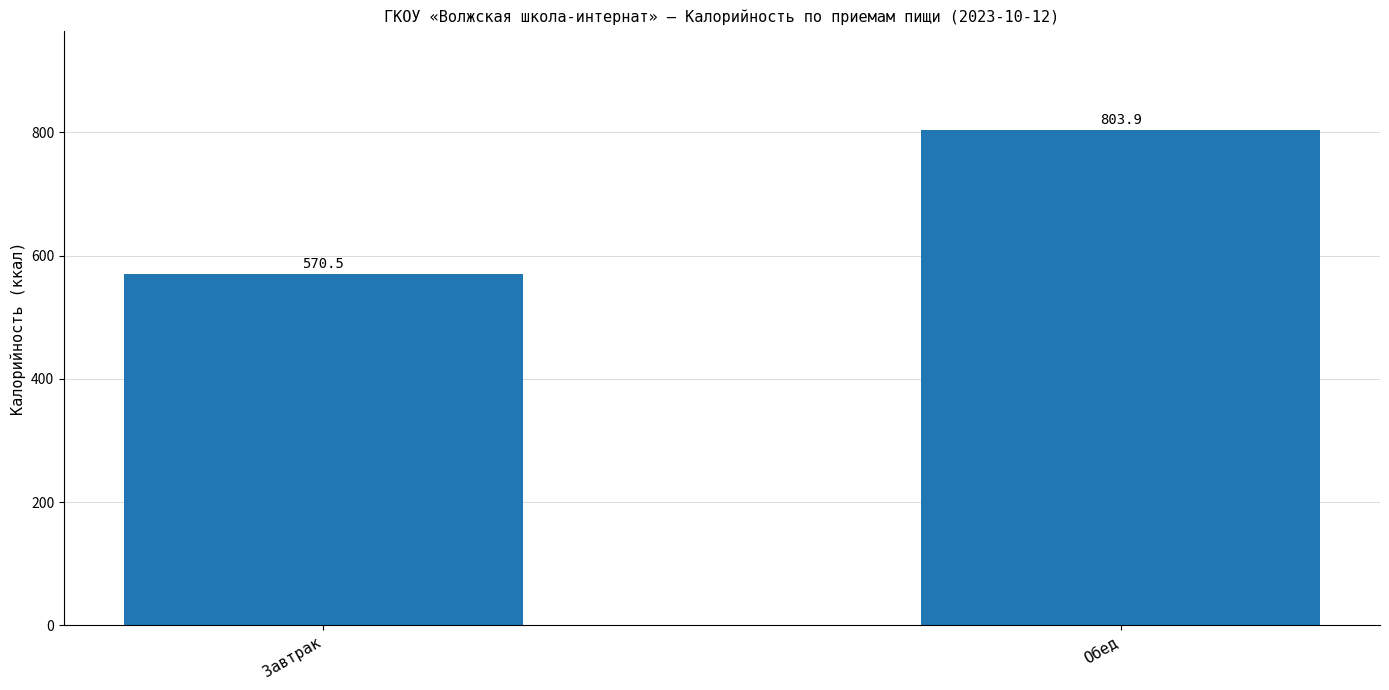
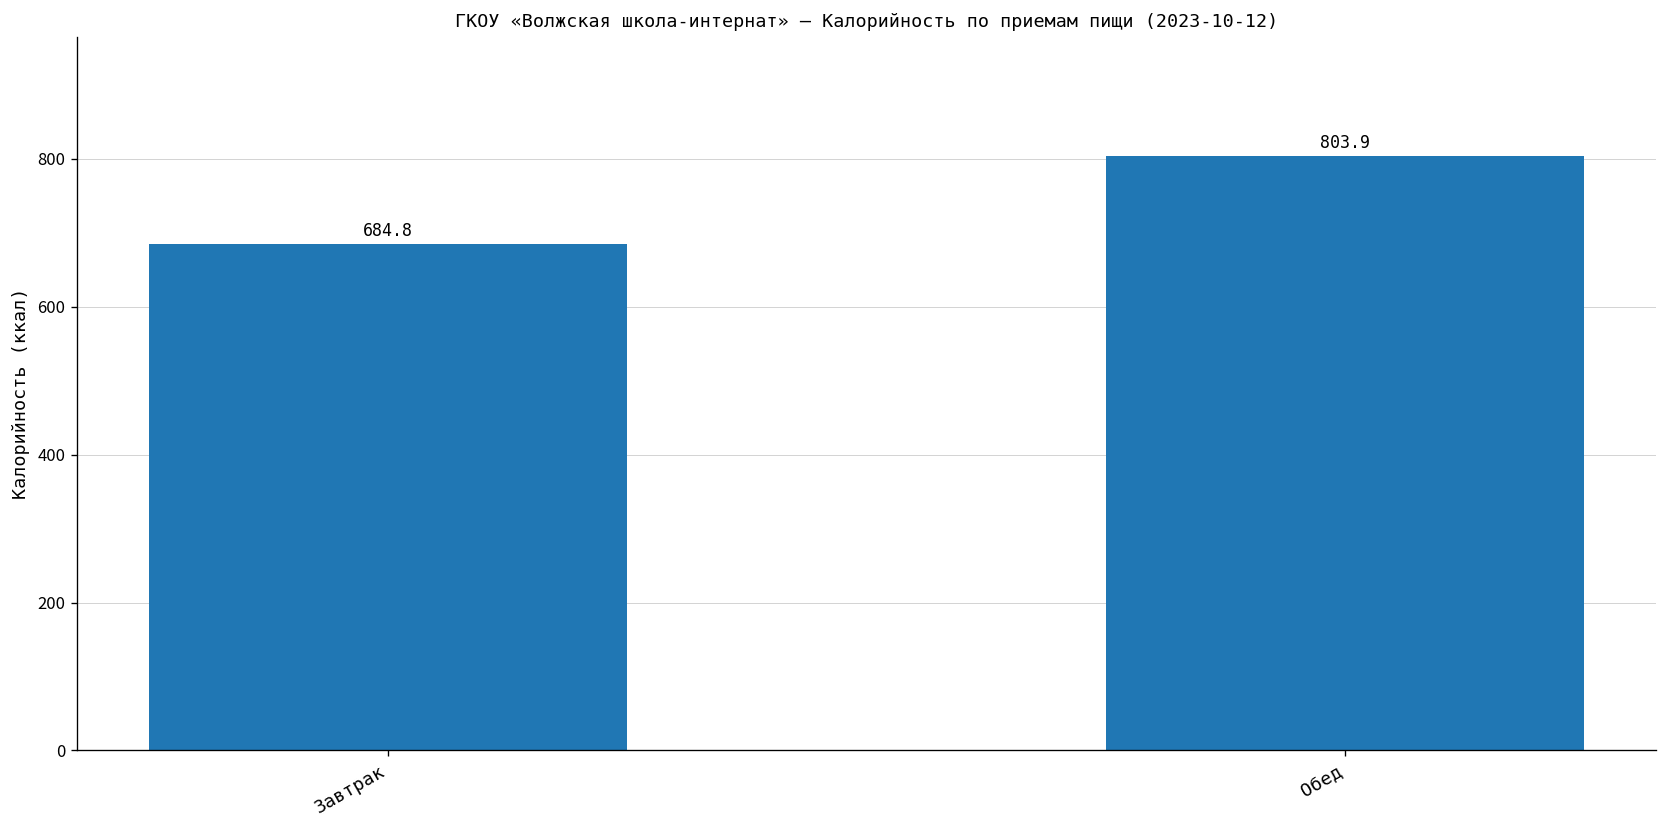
Завтрак: 570.5 -> 684.8
